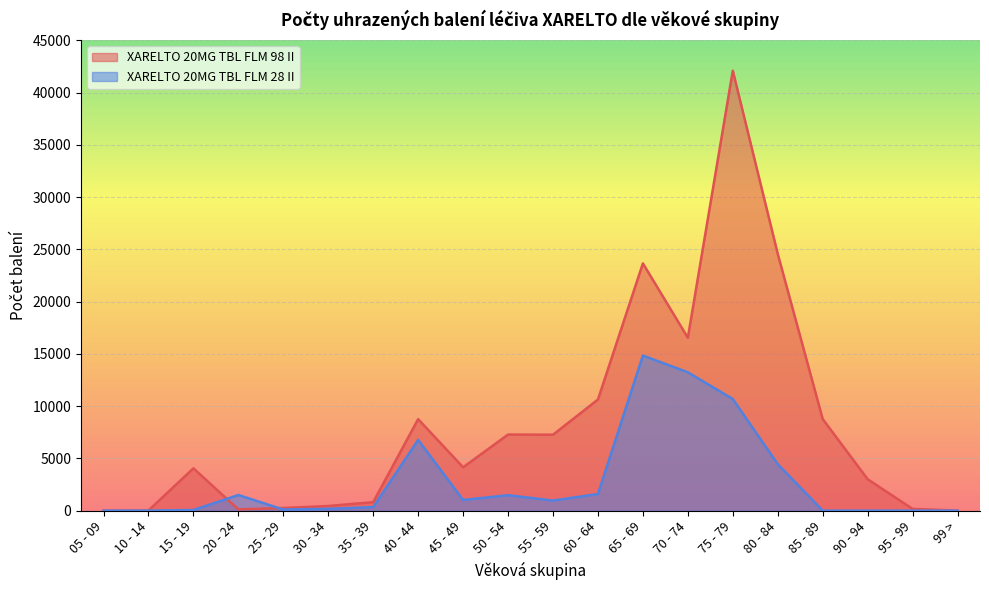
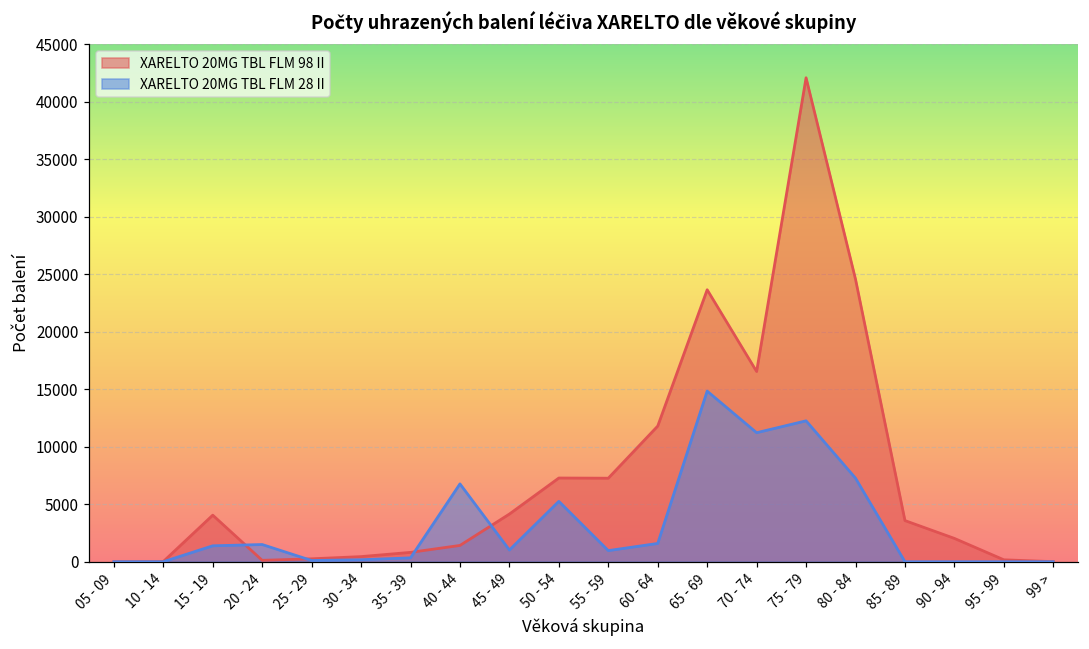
XARELTO 20MG TBL FLM 28 II, 15 - 19: 100 -> 1400
XARELTO 20MG TBL FLM 98 II, 40 - 44: 8800 -> 1400
XARELTO 20MG TBL FLM 28 II, 50 - 54: 1500 -> 5300
XARELTO 20MG TBL FLM 98 II, 60 - 64: 10600 -> 11800
XARELTO 20MG TBL FLM 28 II, 70 - 74: 13200 -> 11200
XARELTO 20MG TBL FLM 28 II, 75 - 79: 10700 -> 12300
XARELTO 20MG TBL FLM 28 II, 80 - 84: 4500 -> 7300
XARELTO 20MG TBL FLM 98 II, 85 - 89: 8800 -> 3600
XARELTO 20MG TBL FLM 98 II, 90 - 94: 3000 -> 2000
